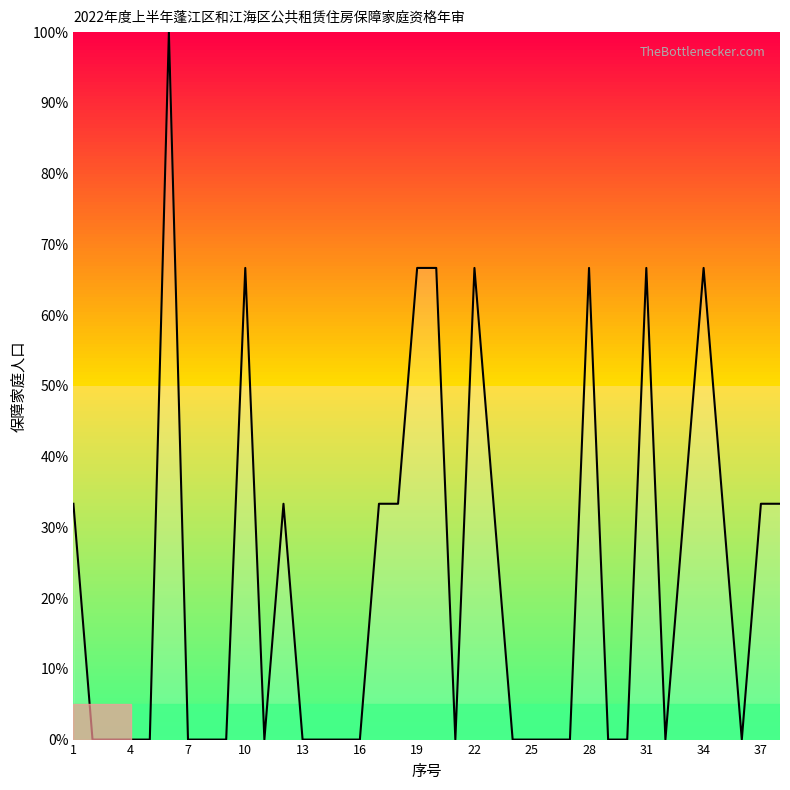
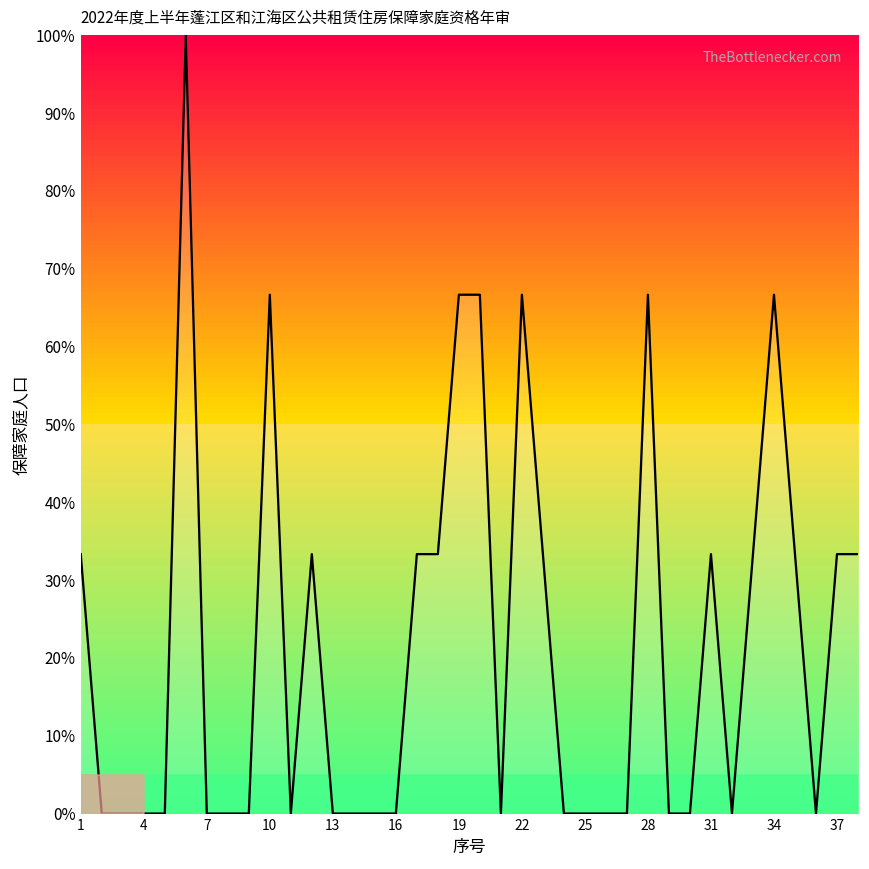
31: 67% -> 33%
